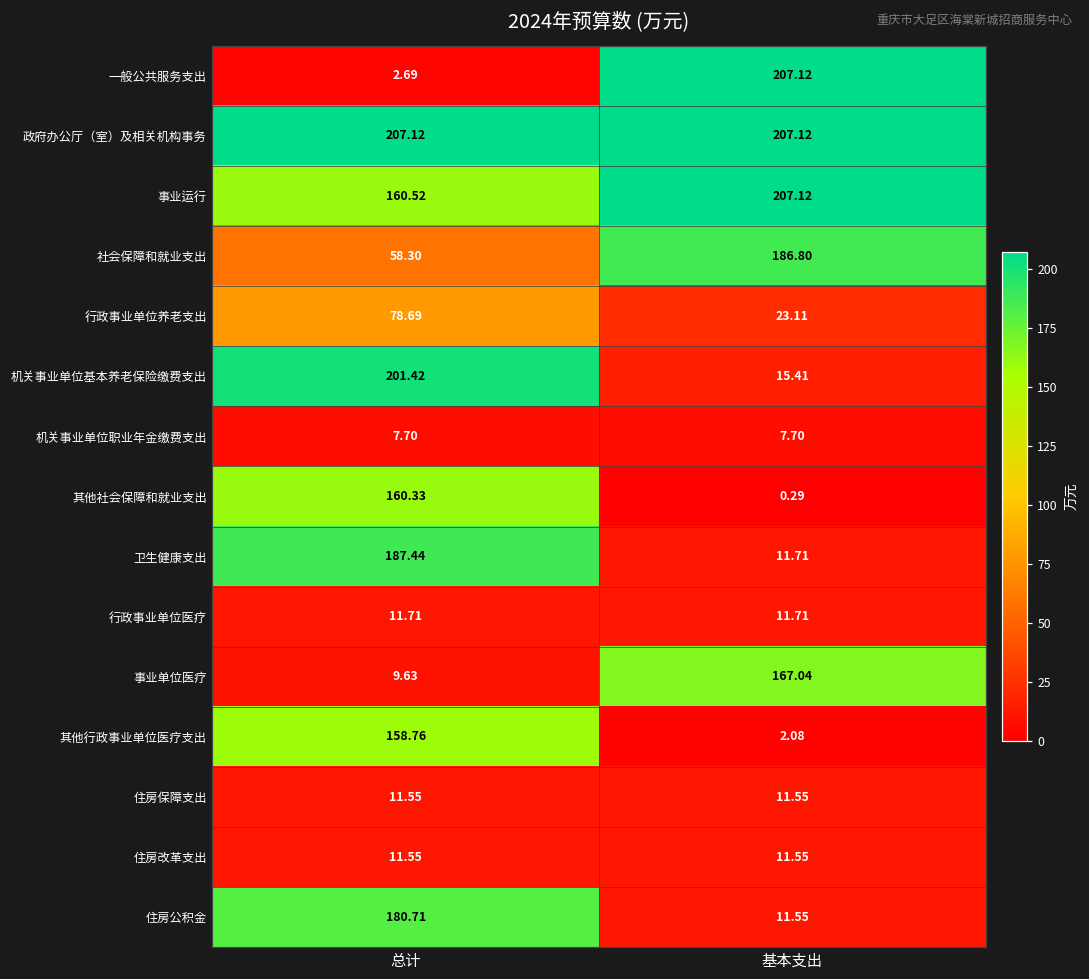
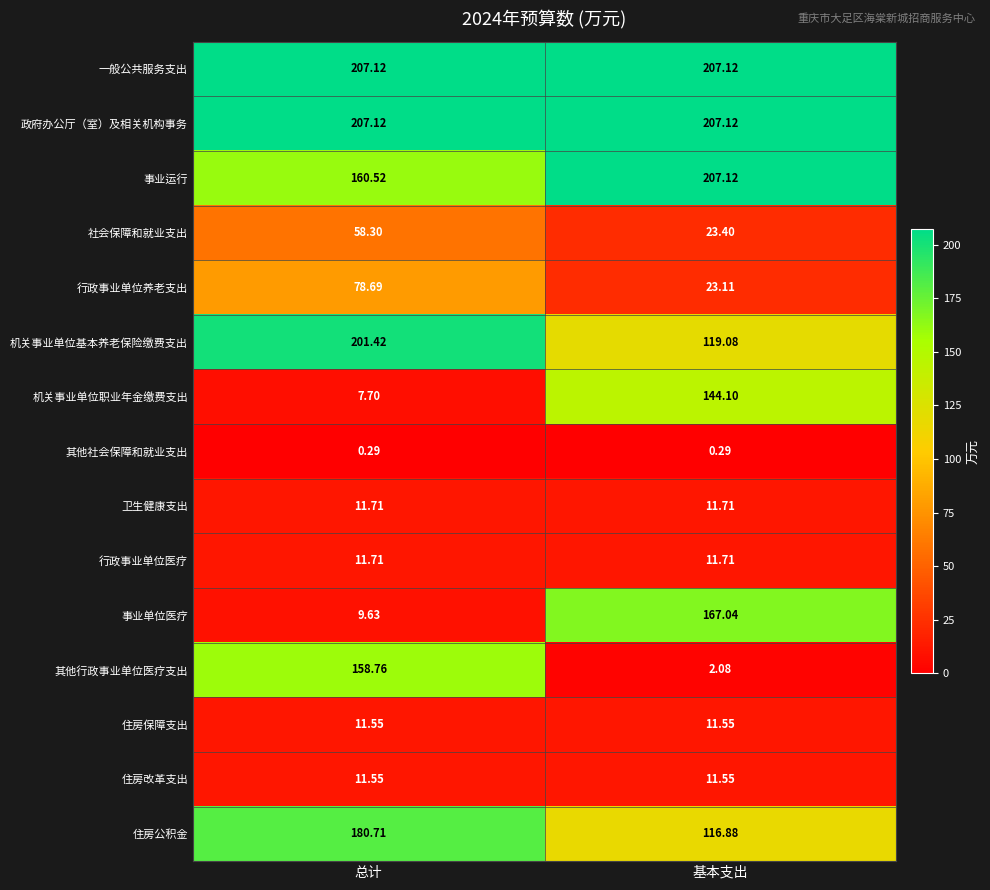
一般公共服务支出, 总计: 2.69 -> 207.12
社会保障和就业支出, 基本支出: 186.80 -> 23.40
机关事业单位基本养老保险缴费支出, 基本支出: 15.41 -> 119.08
机关事业单位职业年金缴费支出, 基本支出: 7.70 -> 144.10
其他社会保障和就业支出, 总计: 160.33 -> 0.29
卫生健康支出, 总计: 187.44 -> 11.71
住房公积金, 基本支出: 11.55 -> 116.88
